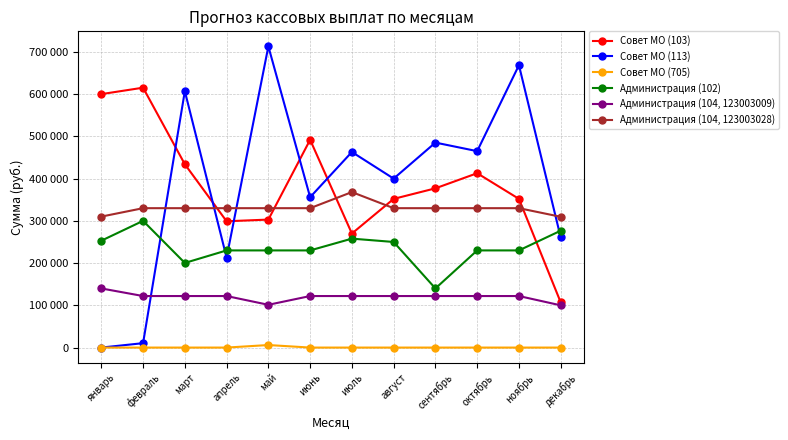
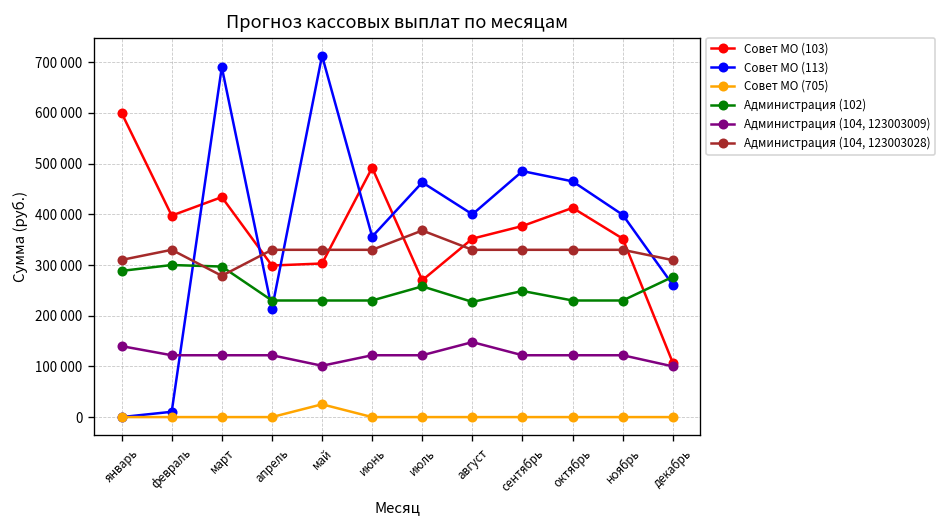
Администрация (102), январь: 250000 -> 290000
Совет МО (103), февраль: 620000 -> 400000
Совет МО (113), март: 610000 -> 690000
Администрация (102), март: 200000 -> 300000
Администрация (104, 123003028), март: 330000 -> 280000
Совет МО (705), май: 10000 -> 30000
Администрация (102), август: 250000 -> 230000
Администрация (104, 123003009), август: 120000 -> 150000
Администрация (102), сентябрь: 140000 -> 250000
Совет МО (113), ноябрь: 670000 -> 400000
